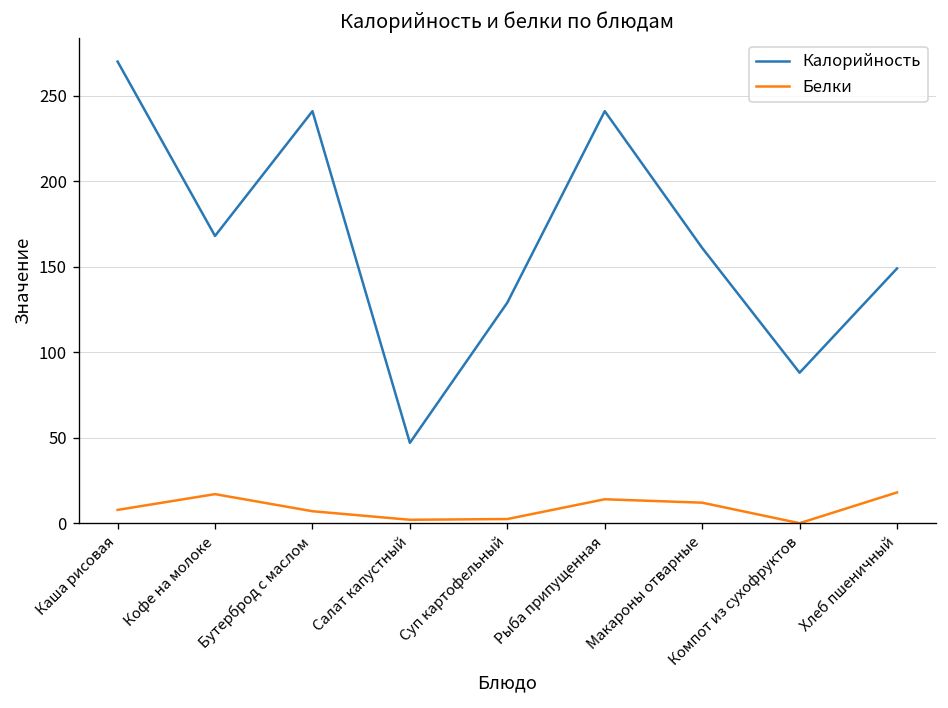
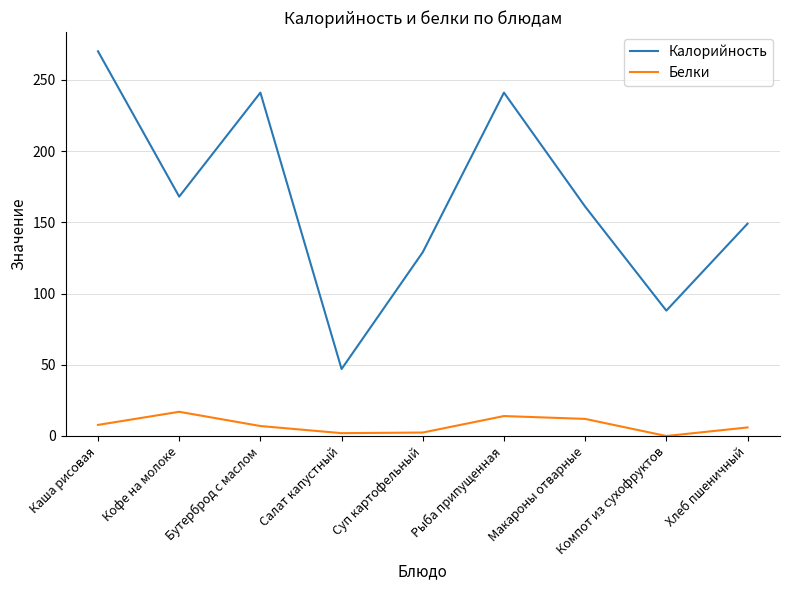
Белки, Хлеб пшеничный: 18 -> 6
